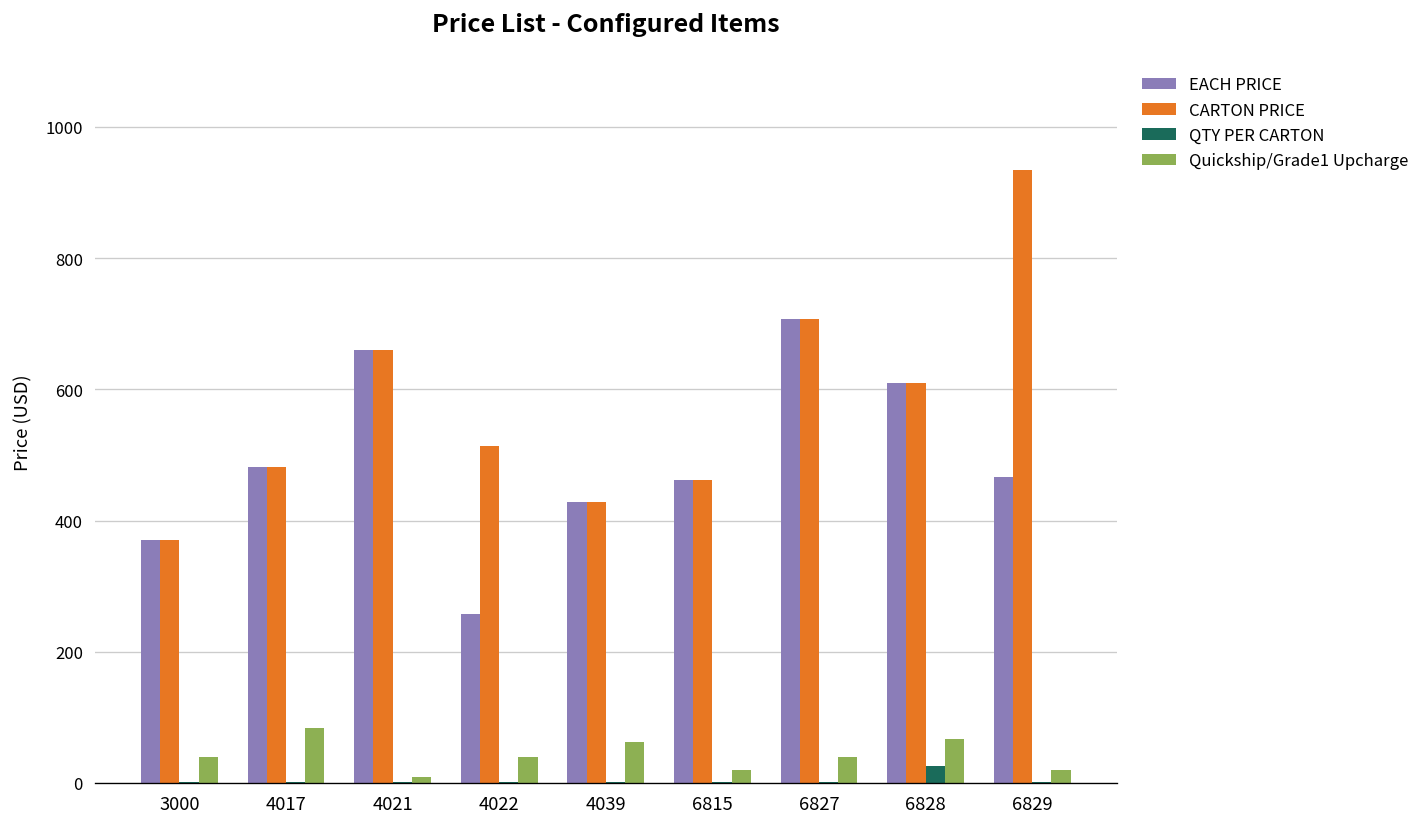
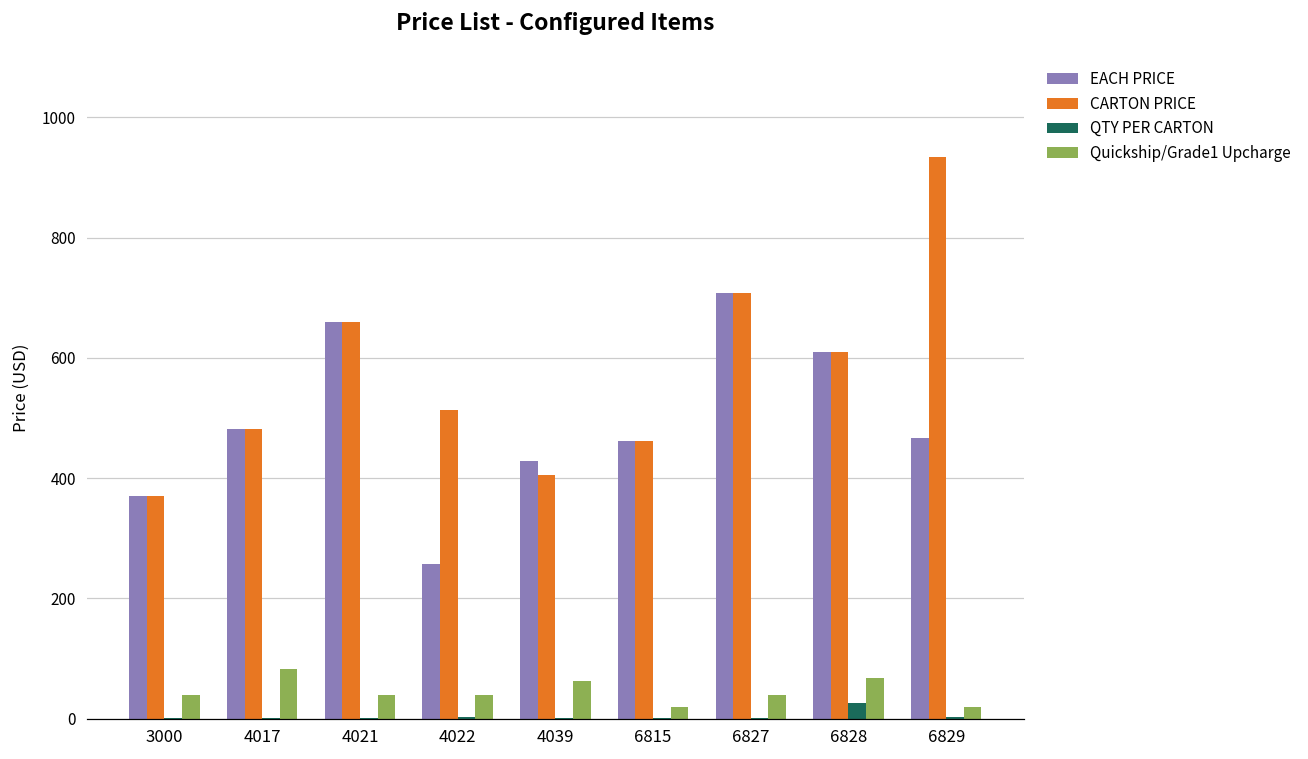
Quickship/Grade1 Upcharge, 4021: 10 -> 40
CARTON PRICE, 4039: 430 -> 410
